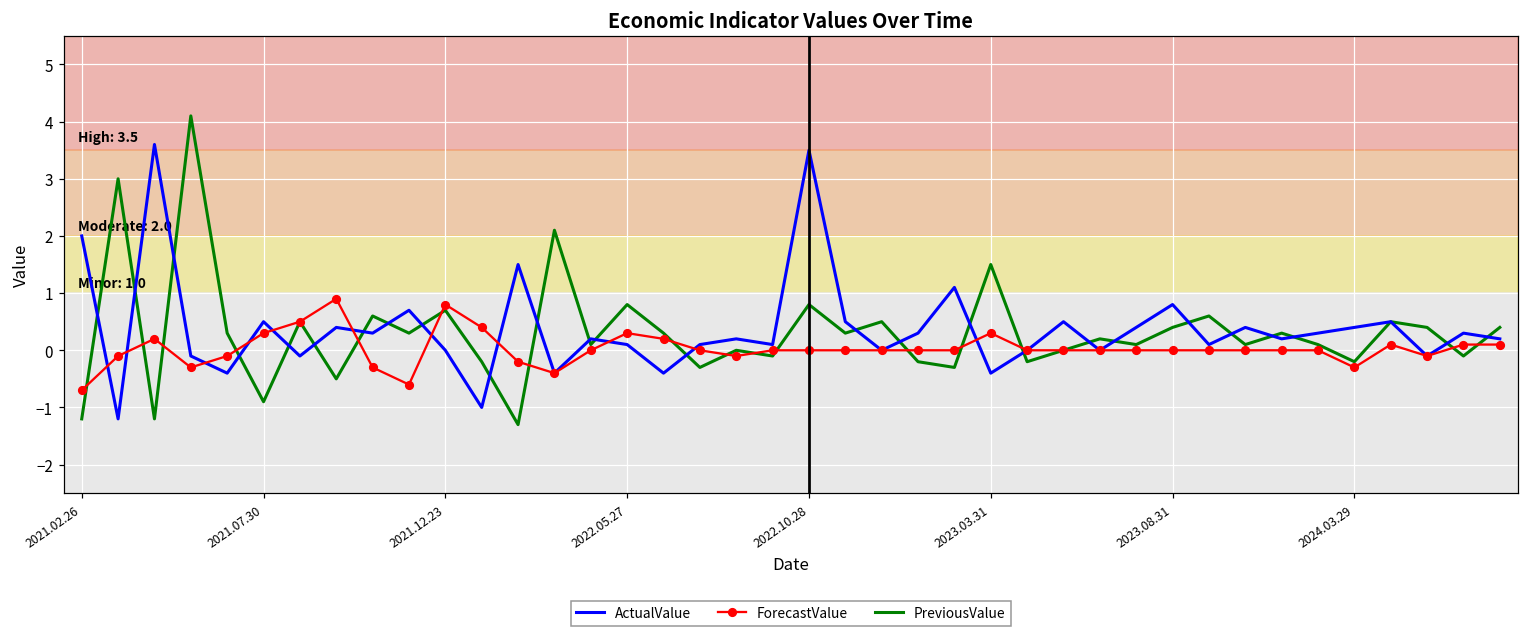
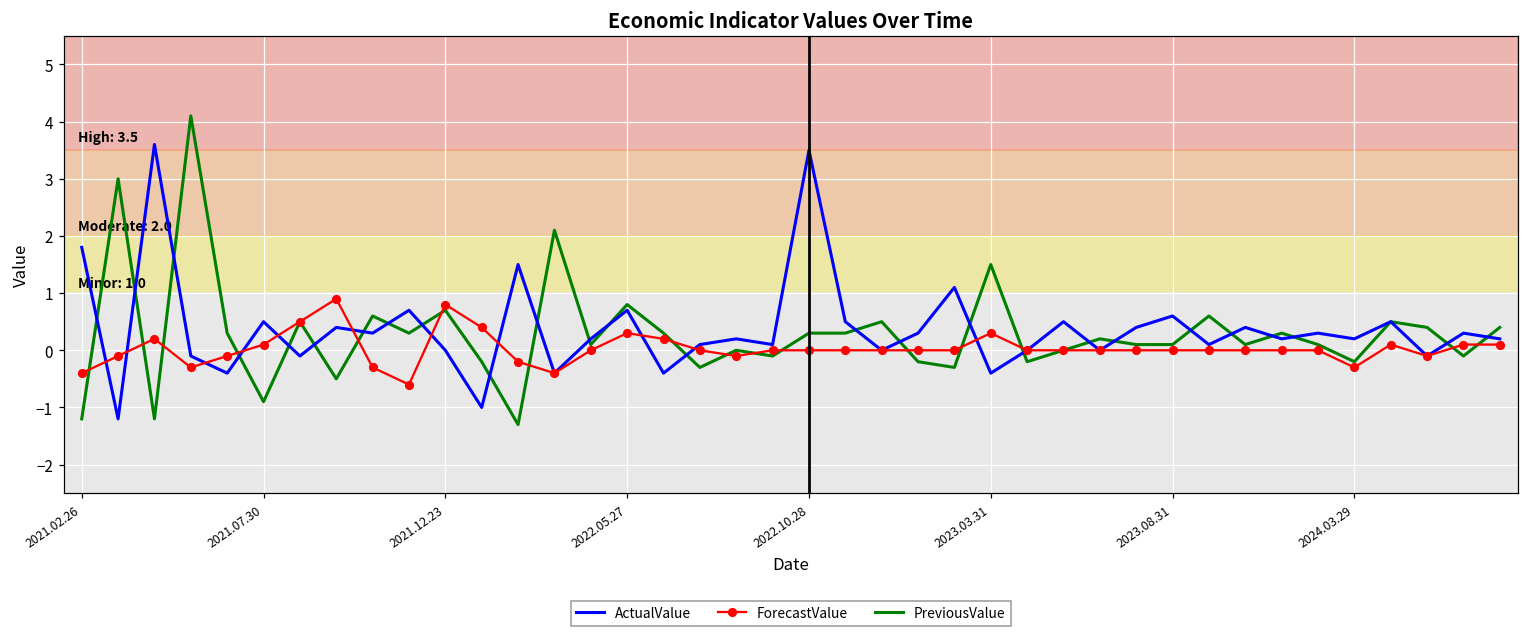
ActualValue, 2021.02.26: 2.0 -> 1.8
ForecastValue, 2021.02.26: -0.7 -> -0.4
ForecastValue, 2021.07.30: 0.3 -> 0.1
ActualValue, 2022.05.27: 0.1 -> 0.7
PreviousValue, 2022.10.28: 0.8 -> 0.3
ActualValue, 2023.08.31: 0.8 -> 0.6
PreviousValue, 2023.08.31: 0.4 -> 0.1
ActualValue, 2024.03.29: 0.4 -> 0.2
